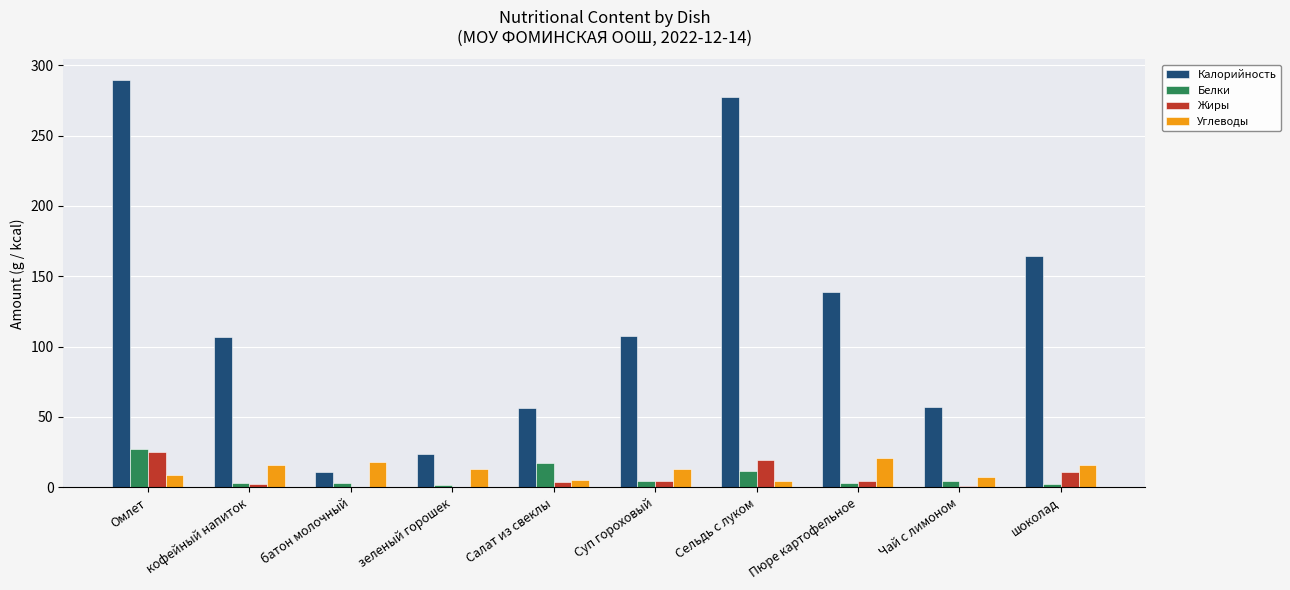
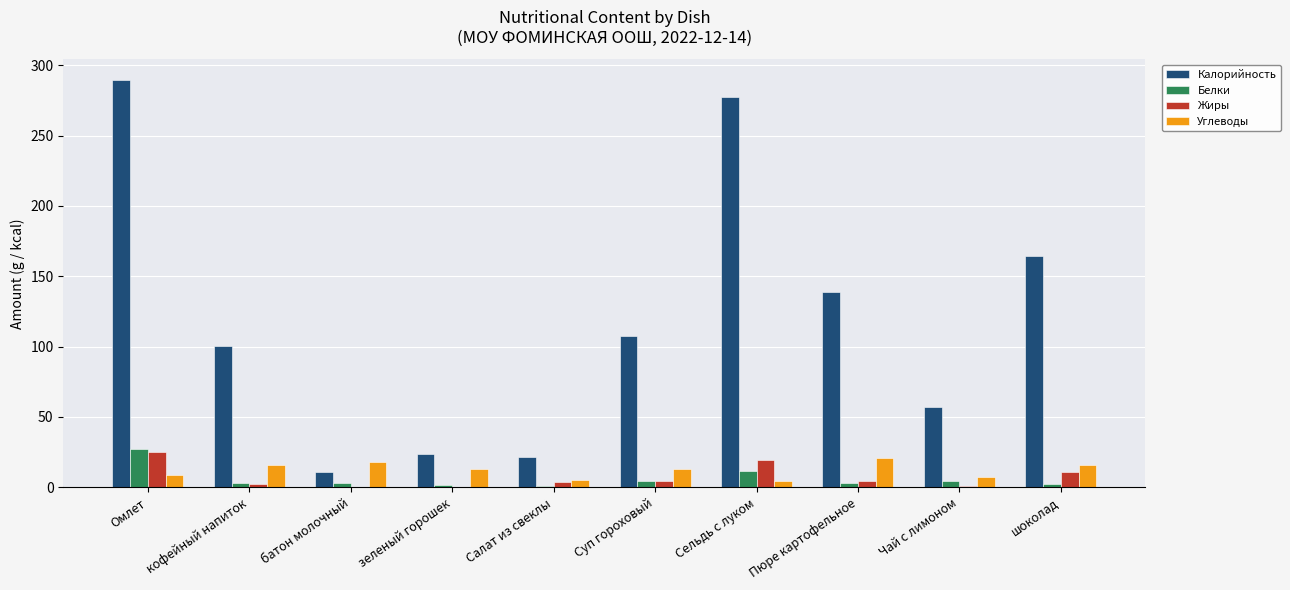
Калорийность, кофейный напиток: 107 -> 101
Калорийность, Салат из свеклы: 56 -> 21
Белки, Салат из свеклы: 17 -> 1
